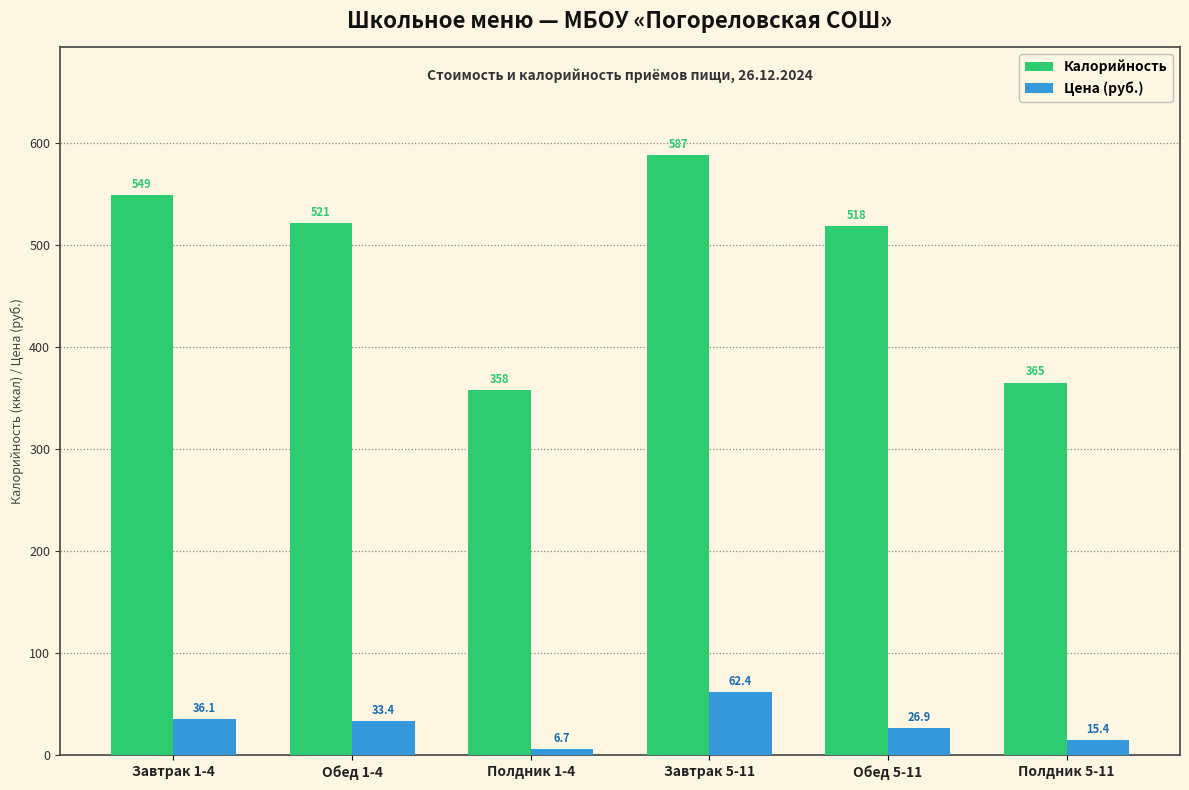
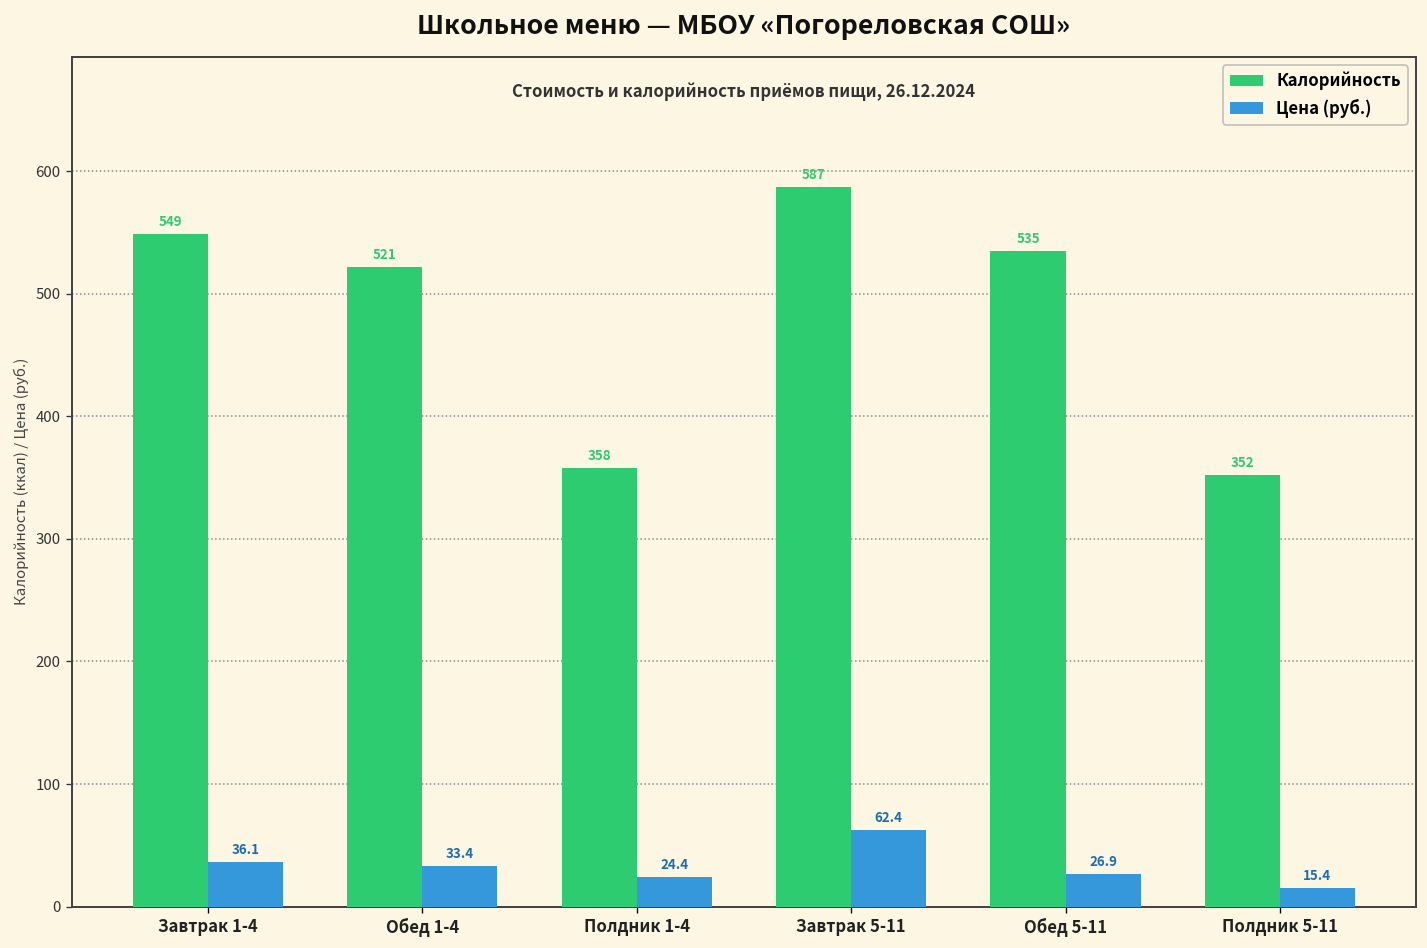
Цена (руб.), Полдник 1-4: 6.7 -> 24.4
Калорийность, Обед 5-11: 518 -> 535
Калорийность, Полдник 5-11: 365 -> 352
